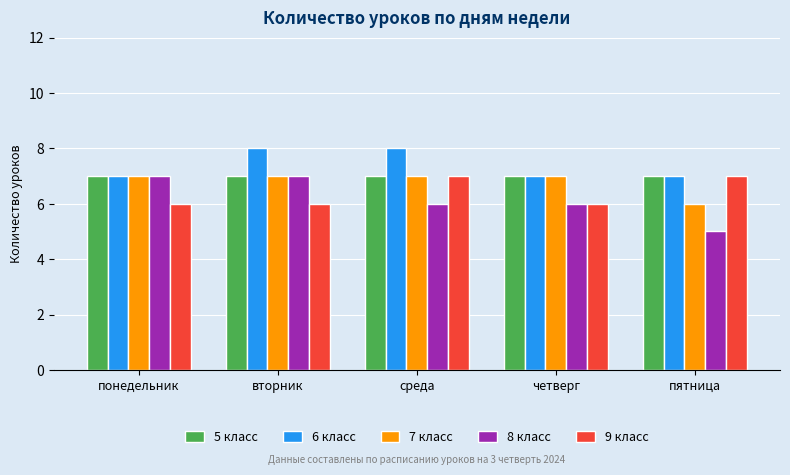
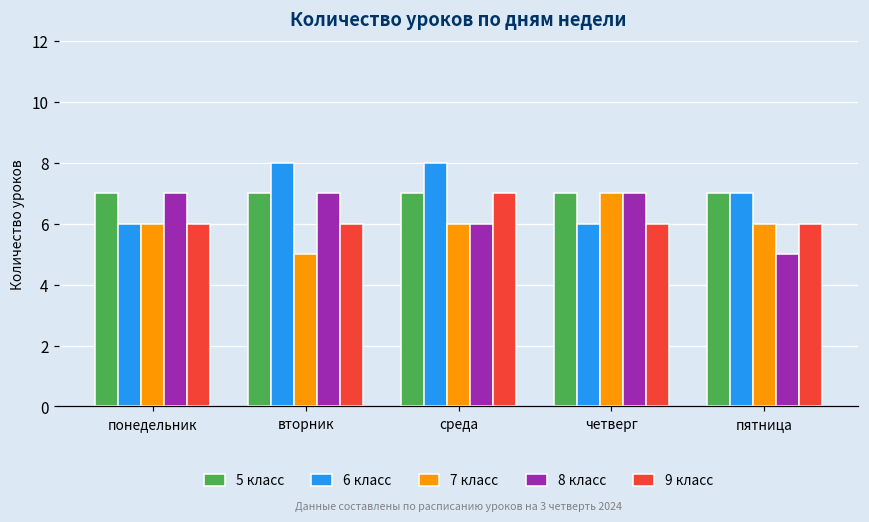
6 класс, понедельник: 7 -> 6
7 класс, понедельник: 7 -> 6
7 класс, вторник: 7 -> 5
7 класс, среда: 7 -> 6
6 класс, четверг: 7 -> 6
8 класс, четверг: 6 -> 7
9 класс, пятница: 7 -> 6
